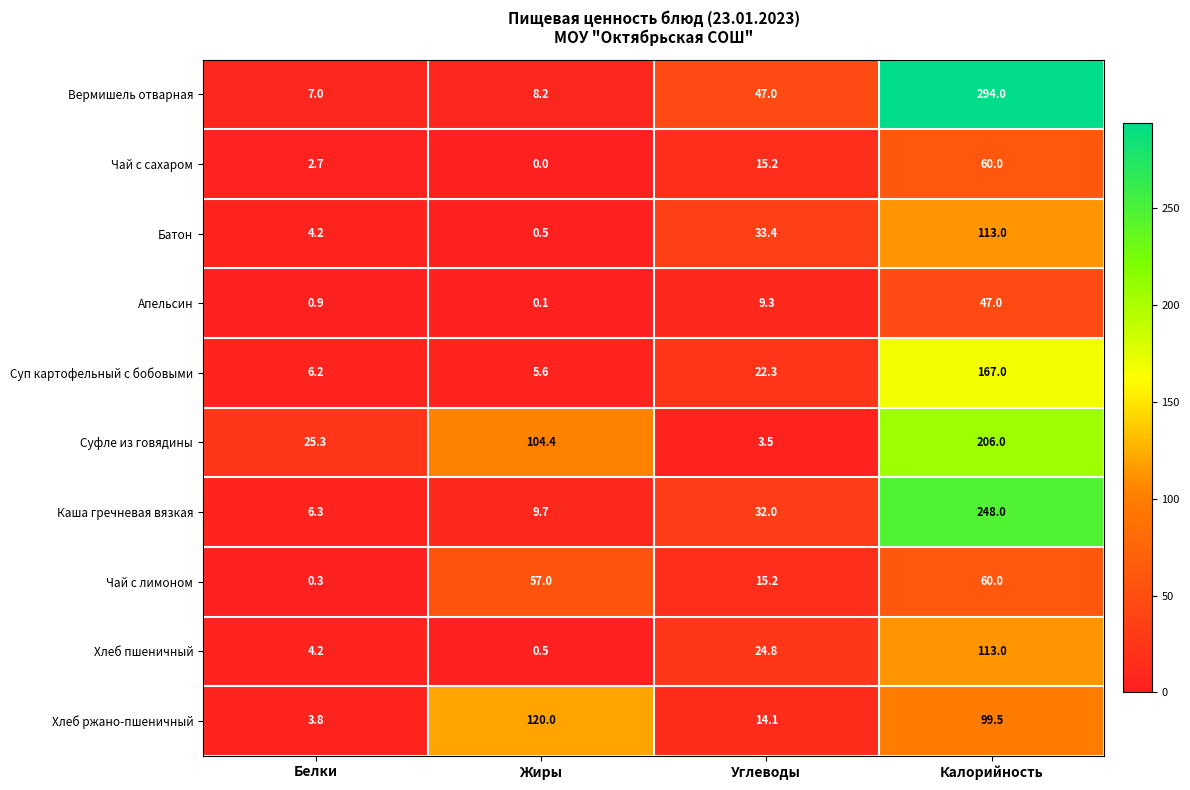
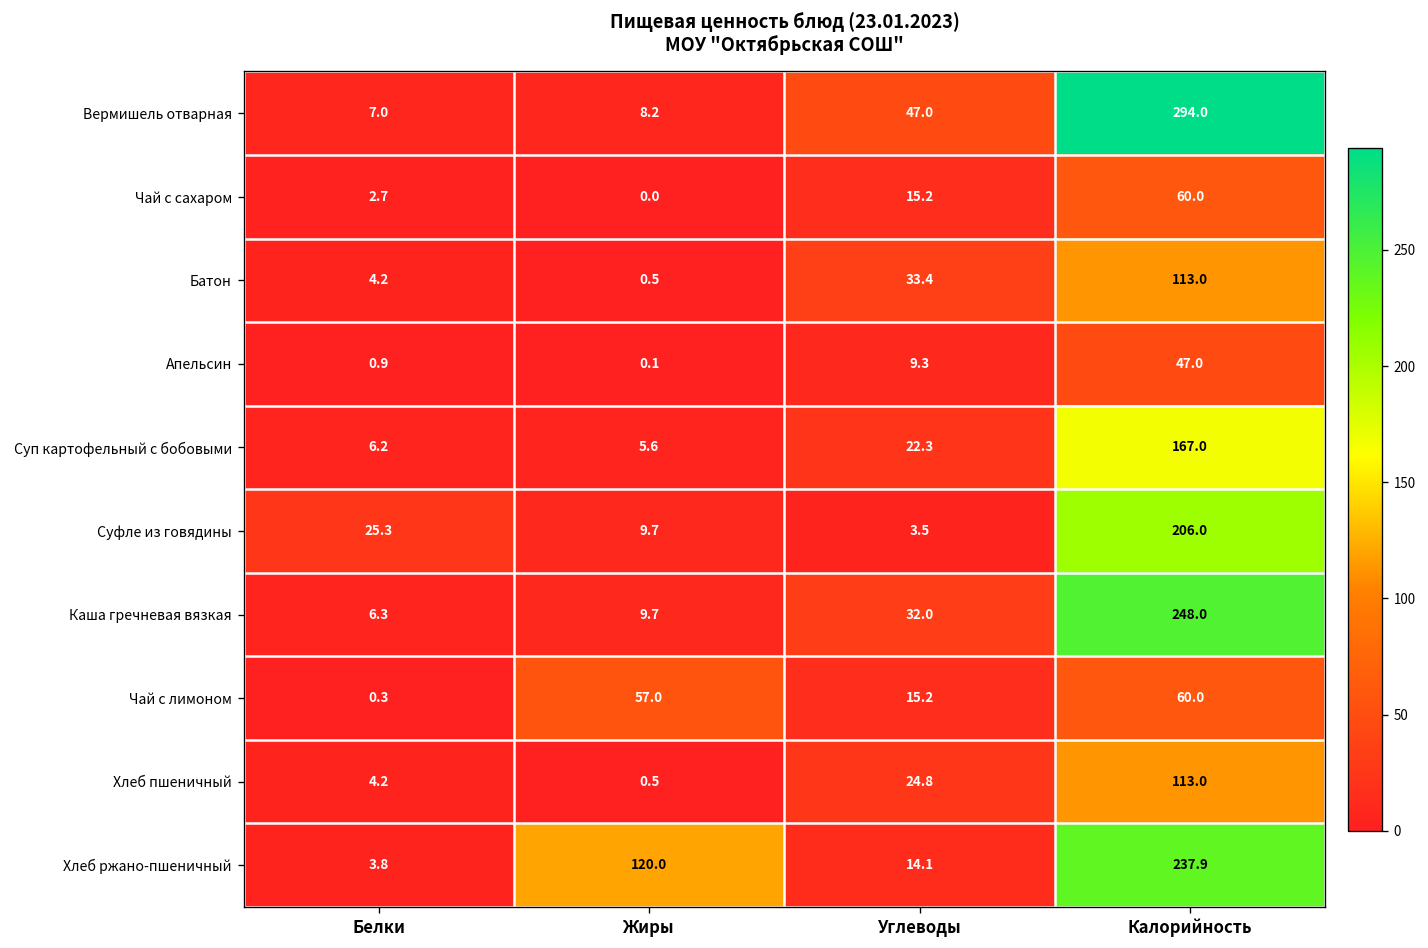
Суфле из говядины, Жиры: 104.4 -> 9.7
Хлеб ржано-пшеничный, Калорийность: 99.5 -> 237.9
